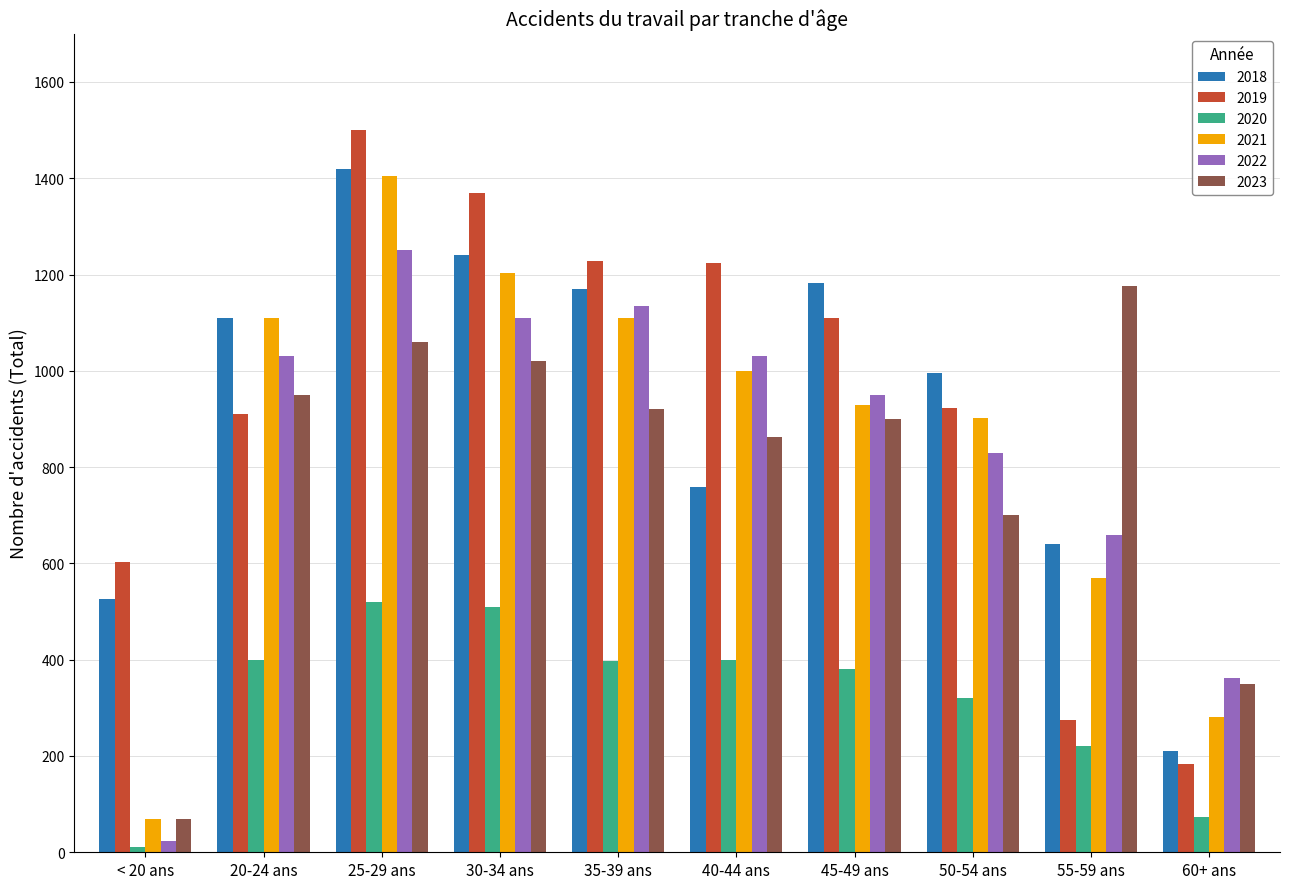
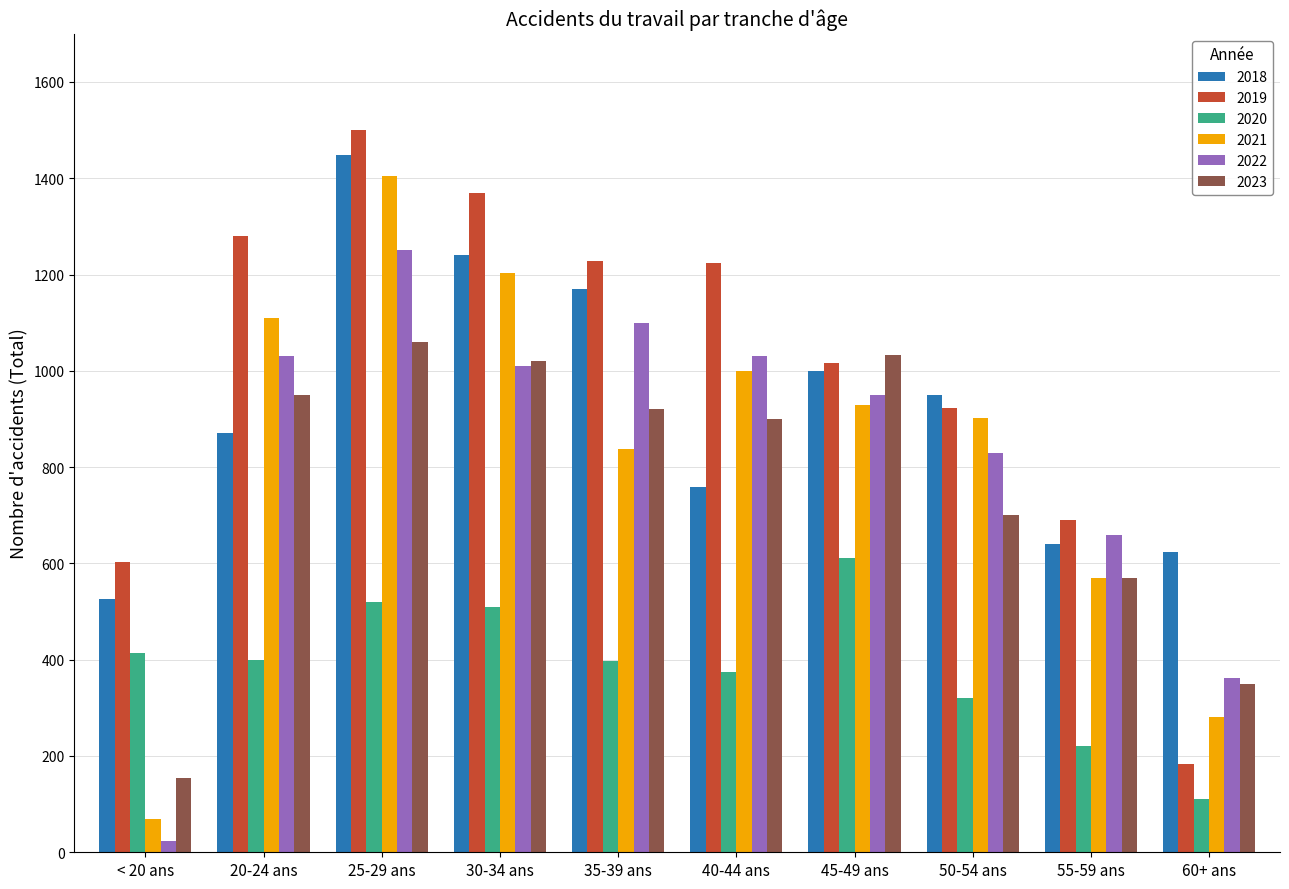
2020, < 20 ans: 10 -> 410
2023, < 20 ans: 70 -> 150
2018, 20-24 ans: 1110 -> 870
2019, 20-24 ans: 910 -> 1280
2018, 25-29 ans: 1420 -> 1450
2022, 30-34 ans: 1110 -> 1010
2021, 35-39 ans: 1110 -> 840
2022, 35-39 ans: 1140 -> 1100
2020, 40-44 ans: 400 -> 370
2023, 40-44 ans: 860 -> 900
2018, 45-49 ans: 1180 -> 1000
2019, 45-49 ans: 1110 -> 1020
2020, 45-49 ans: 380 -> 610
2023, 45-49 ans: 900 -> 1030
2018, 50-54 ans: 1000 -> 950
2019, 55-59 ans: 270 -> 690
2023, 55-59 ans: 1180 -> 570
2018, 60+ ans: 210 -> 620
2020, 60+ ans: 70 -> 110
